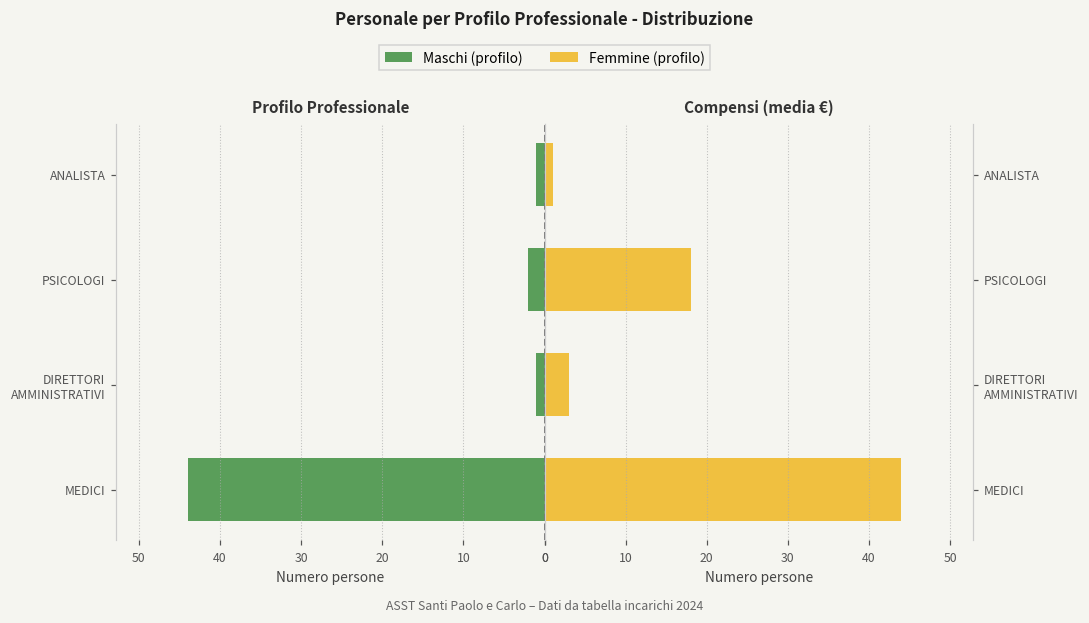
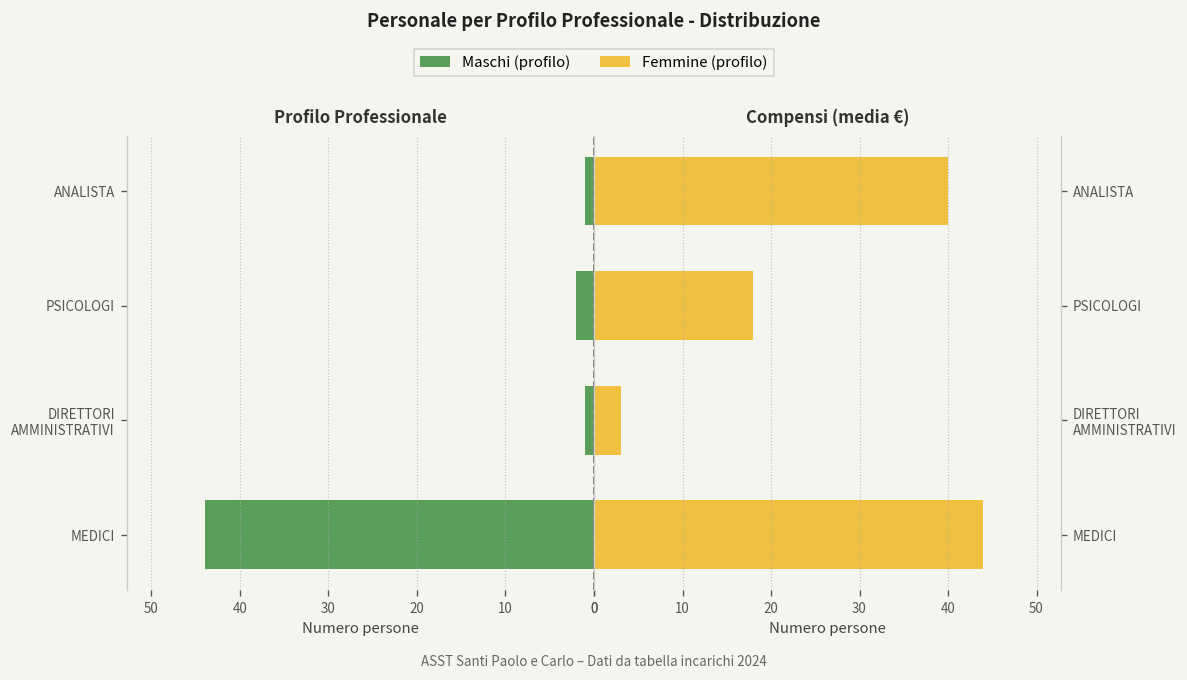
Compensi (media €), ANALISTA: 1 -> 40
